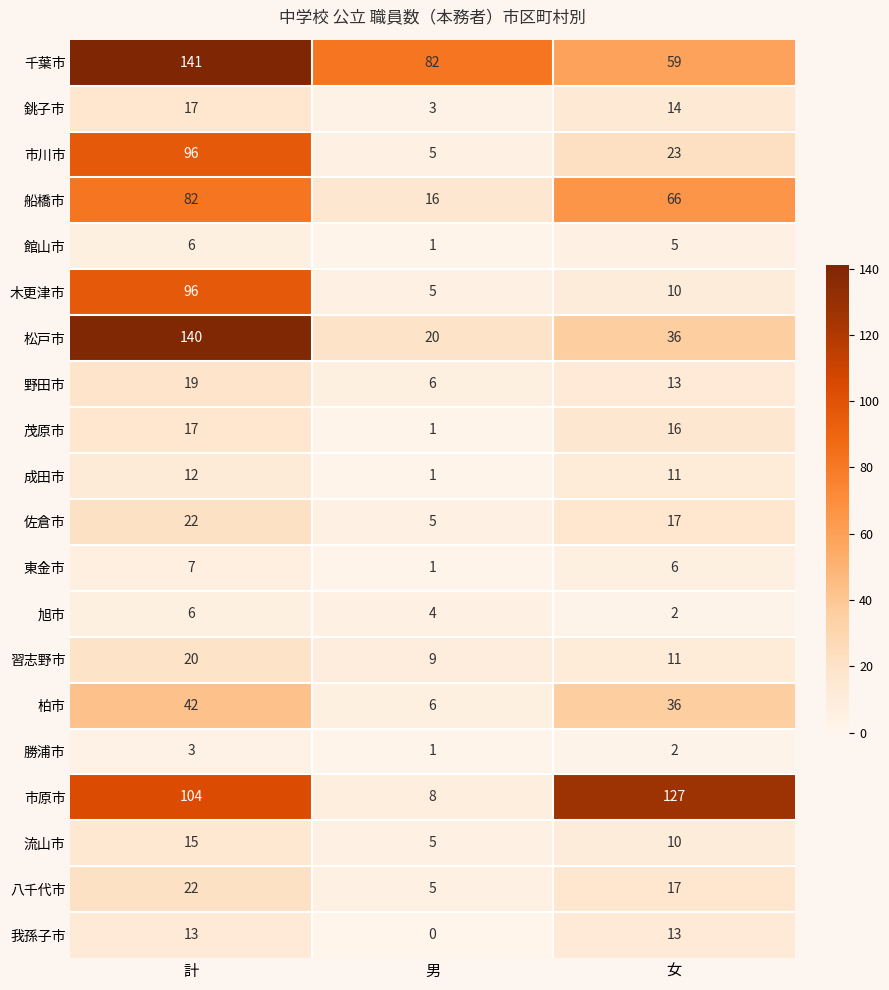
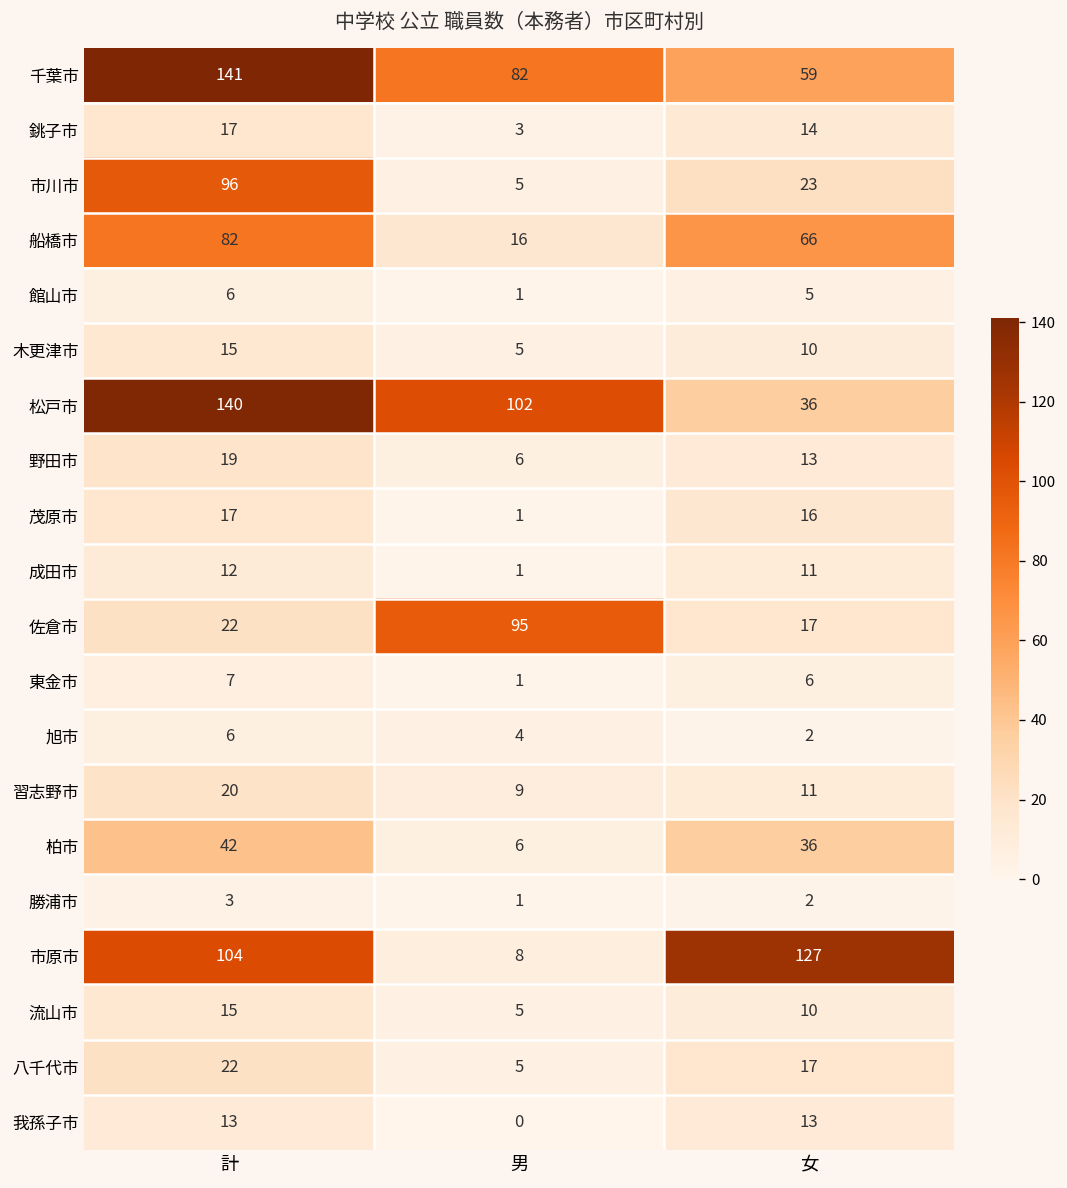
木更津市, 計: 96 -> 15
松戸市, 男: 20 -> 102
佐倉市, 男: 5 -> 95
